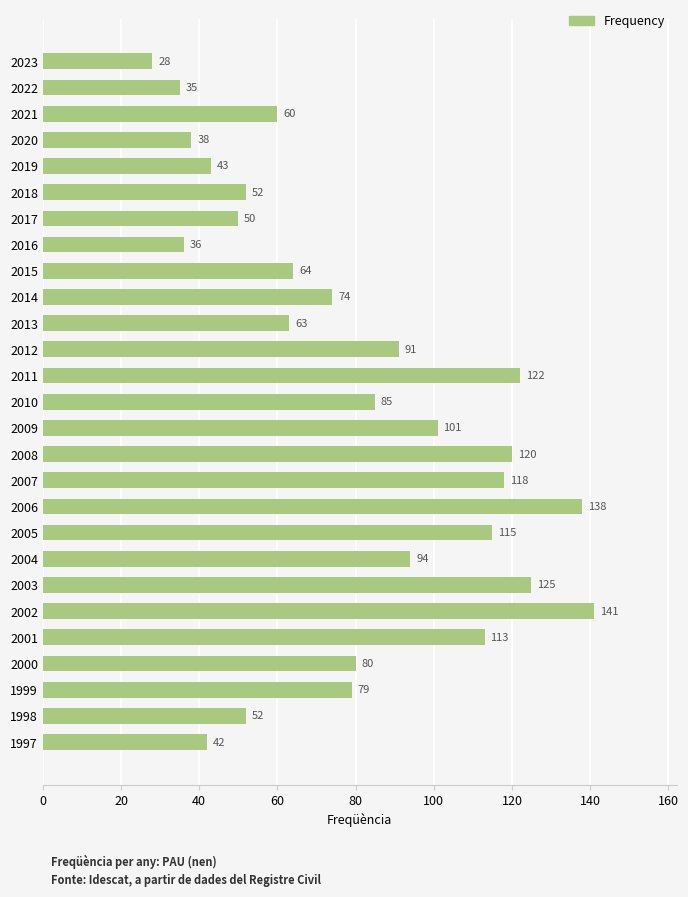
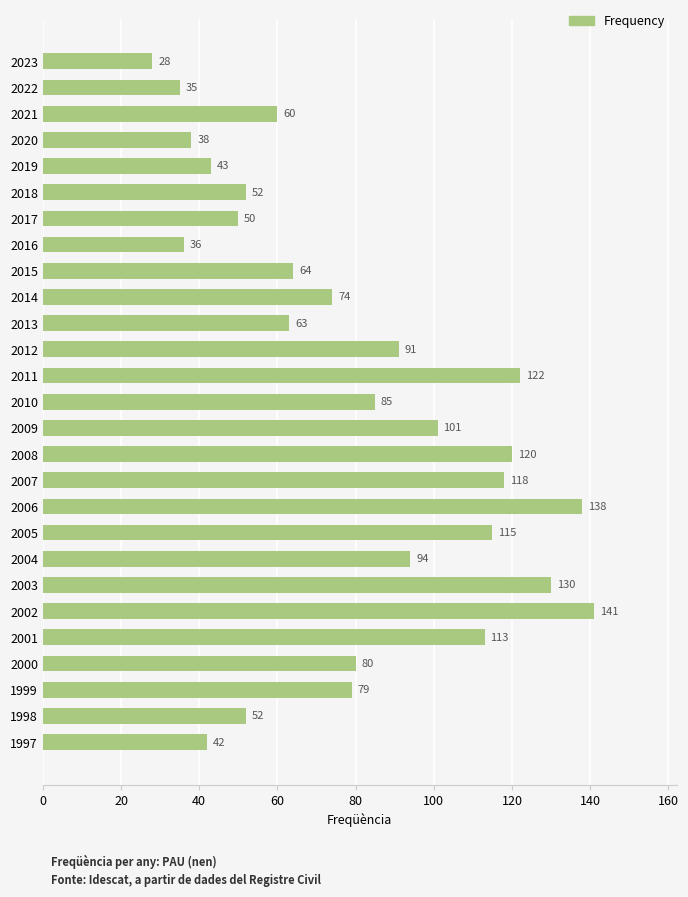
2003: 125 -> 130
